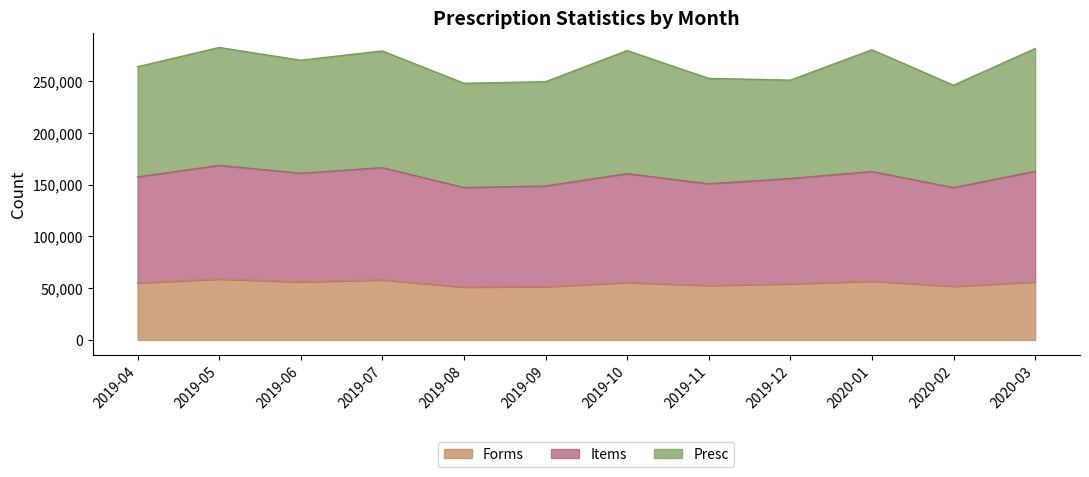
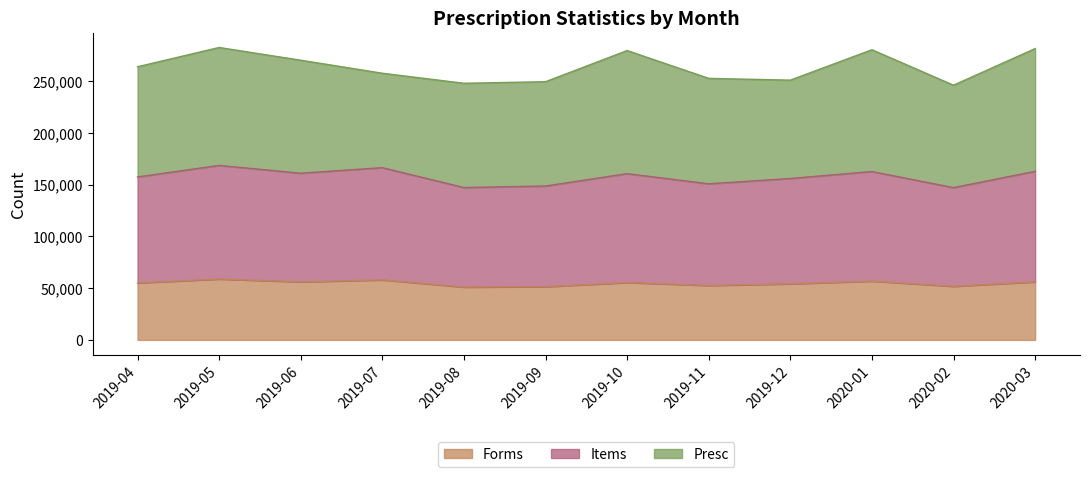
Presc, 2019-07: 113,000 -> 91,000
